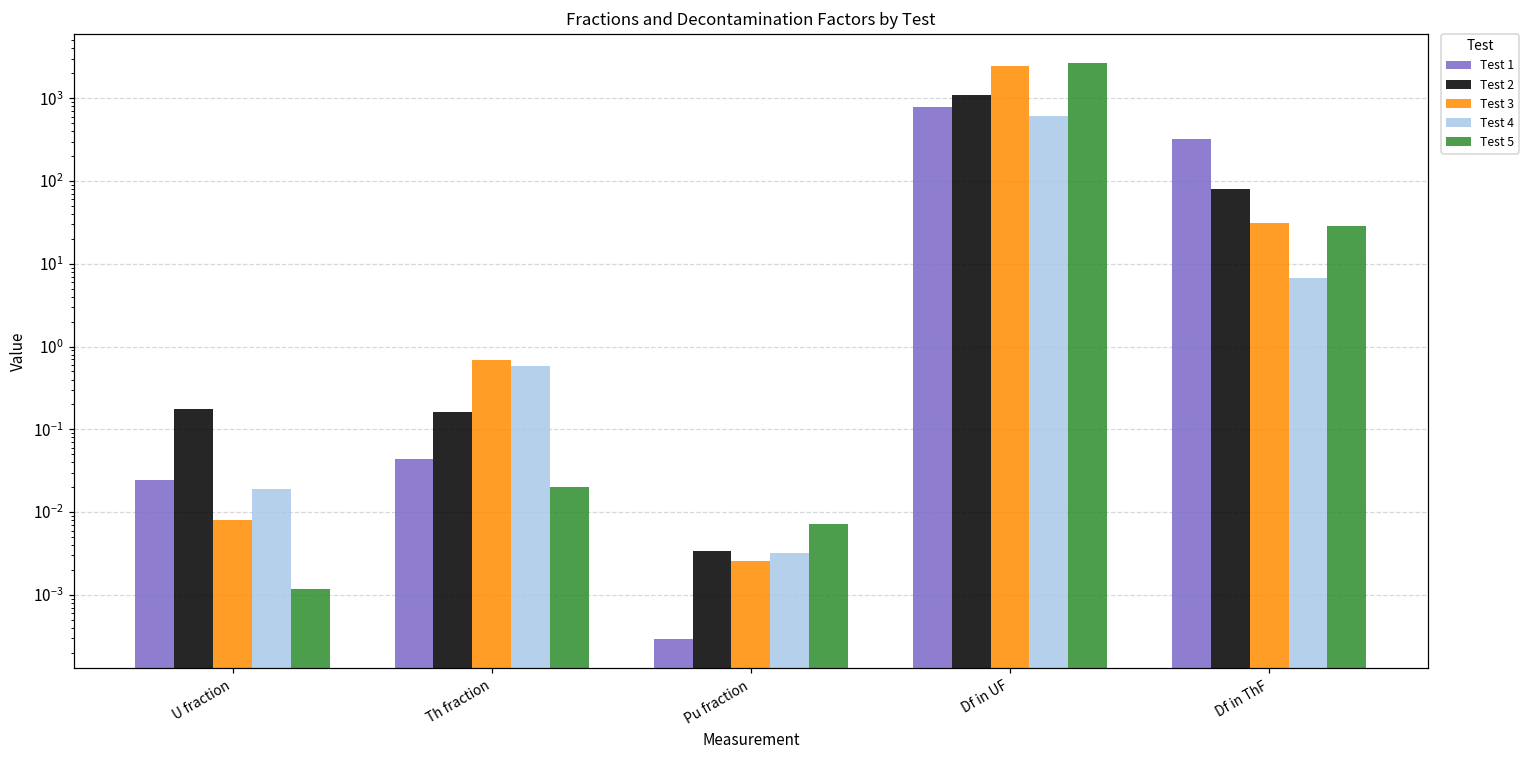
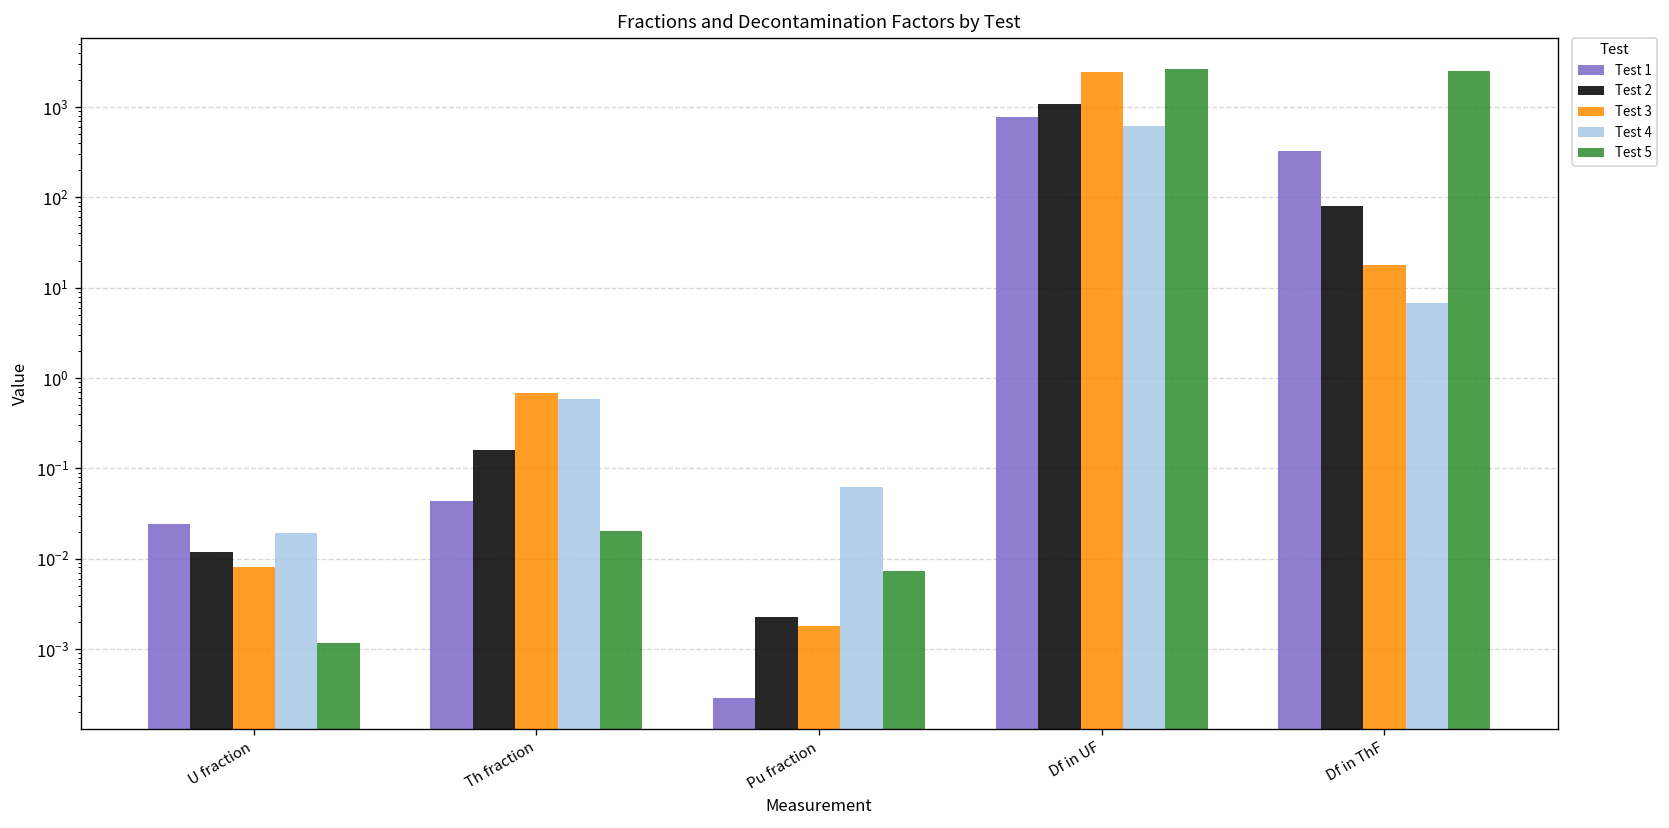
Test 2, U fraction: 0.18 -> 0.012
Test 2, Pu fraction: 0.003 -> 0.0023
Test 3, Pu fraction: 0.0025 -> 0.0018
Test 4, Pu fraction: 0.0032 -> 0.06
Test 3, Df in ThF: 31 -> 18
Test 5, Df in ThF: 29 -> 2500
